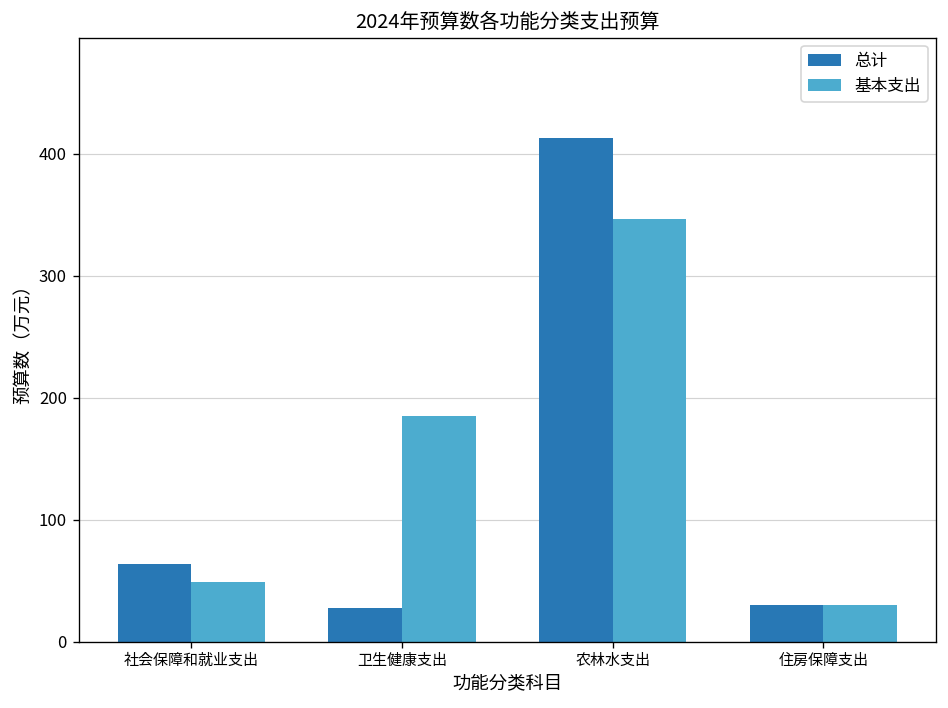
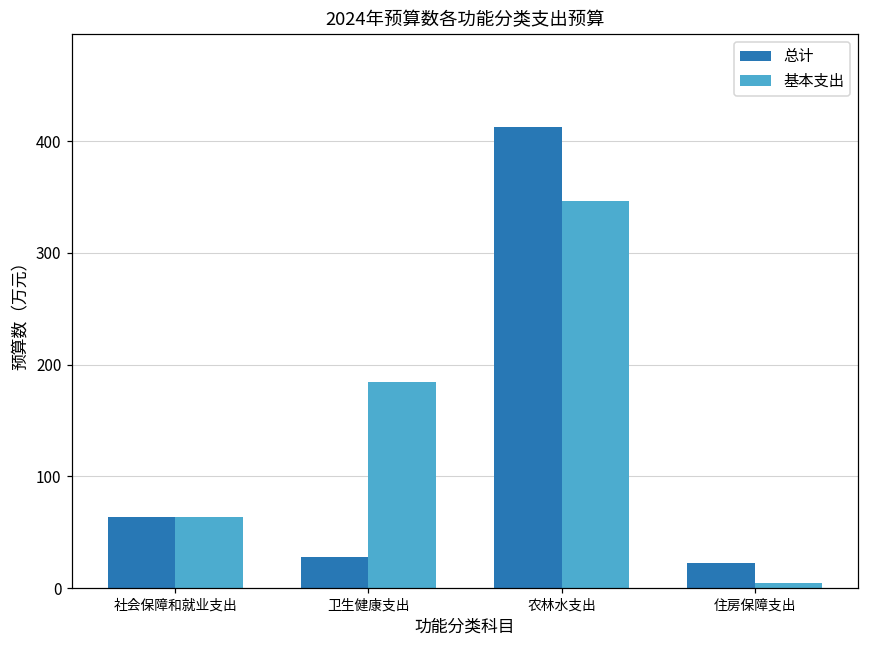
基本支出, 社会保障和就业支出: 49 -> 63
总计, 住房保障支出: 30 -> 22
基本支出, 住房保障支出: 30 -> 5
